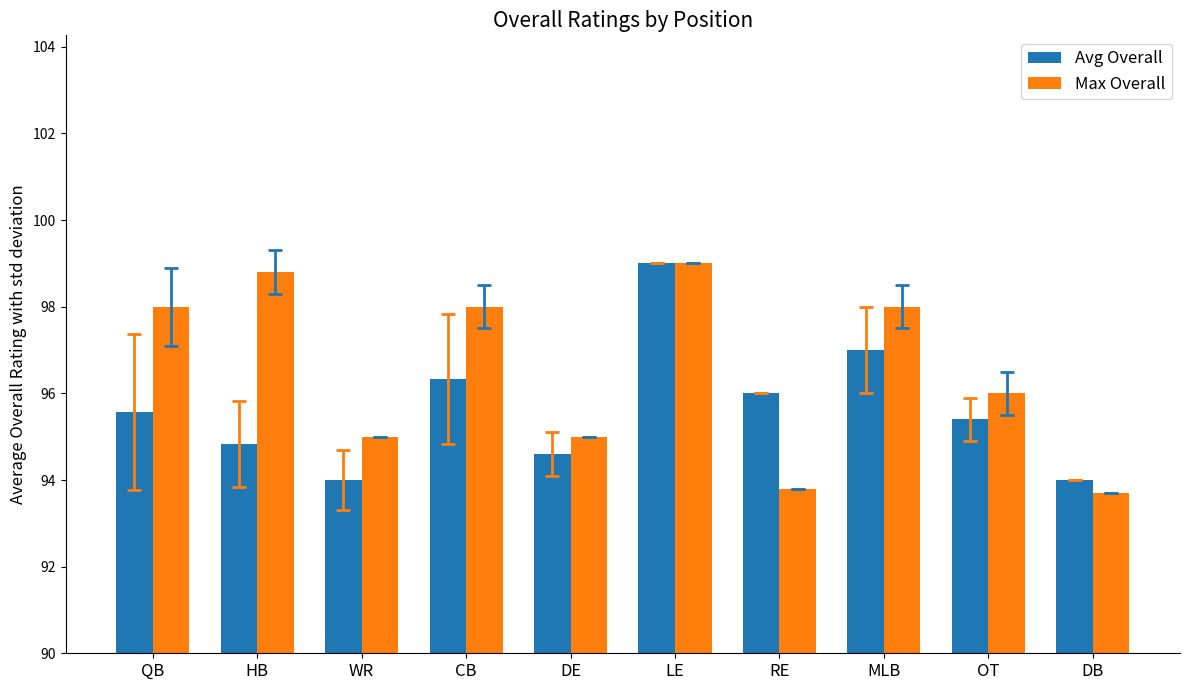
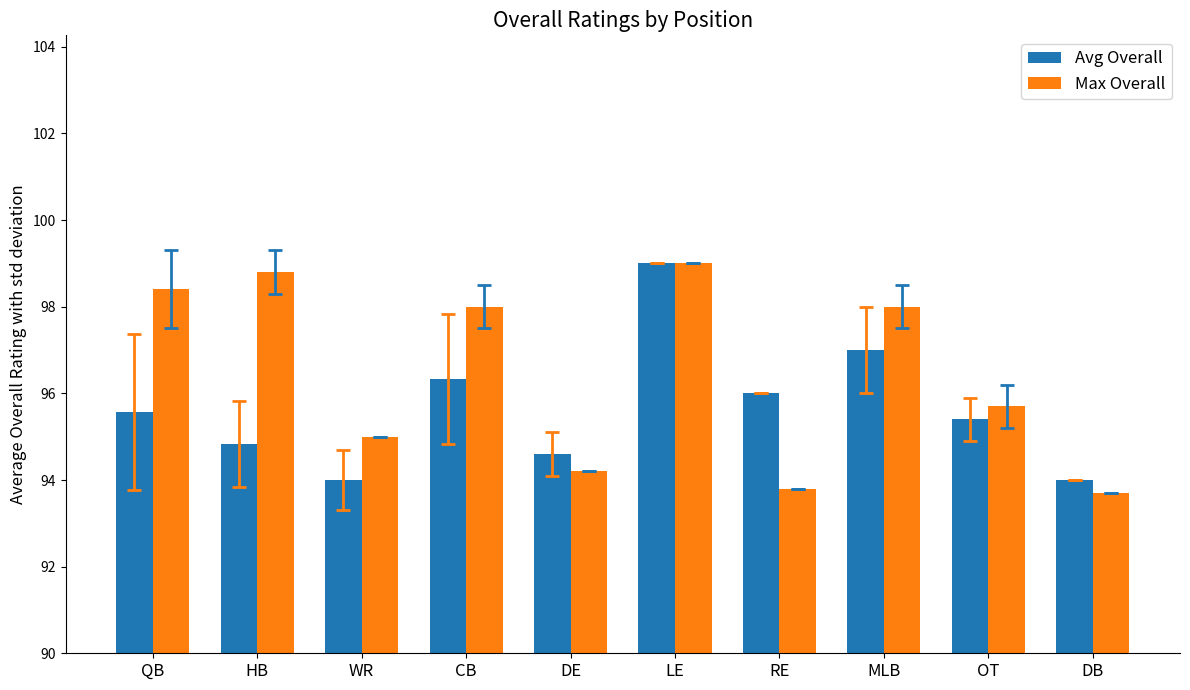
Max Overall, QB: 98.0 -> 98.4
Max Overall, DE: 95.0 -> 94.2
Max Overall, OT: 96.0 -> 95.7
